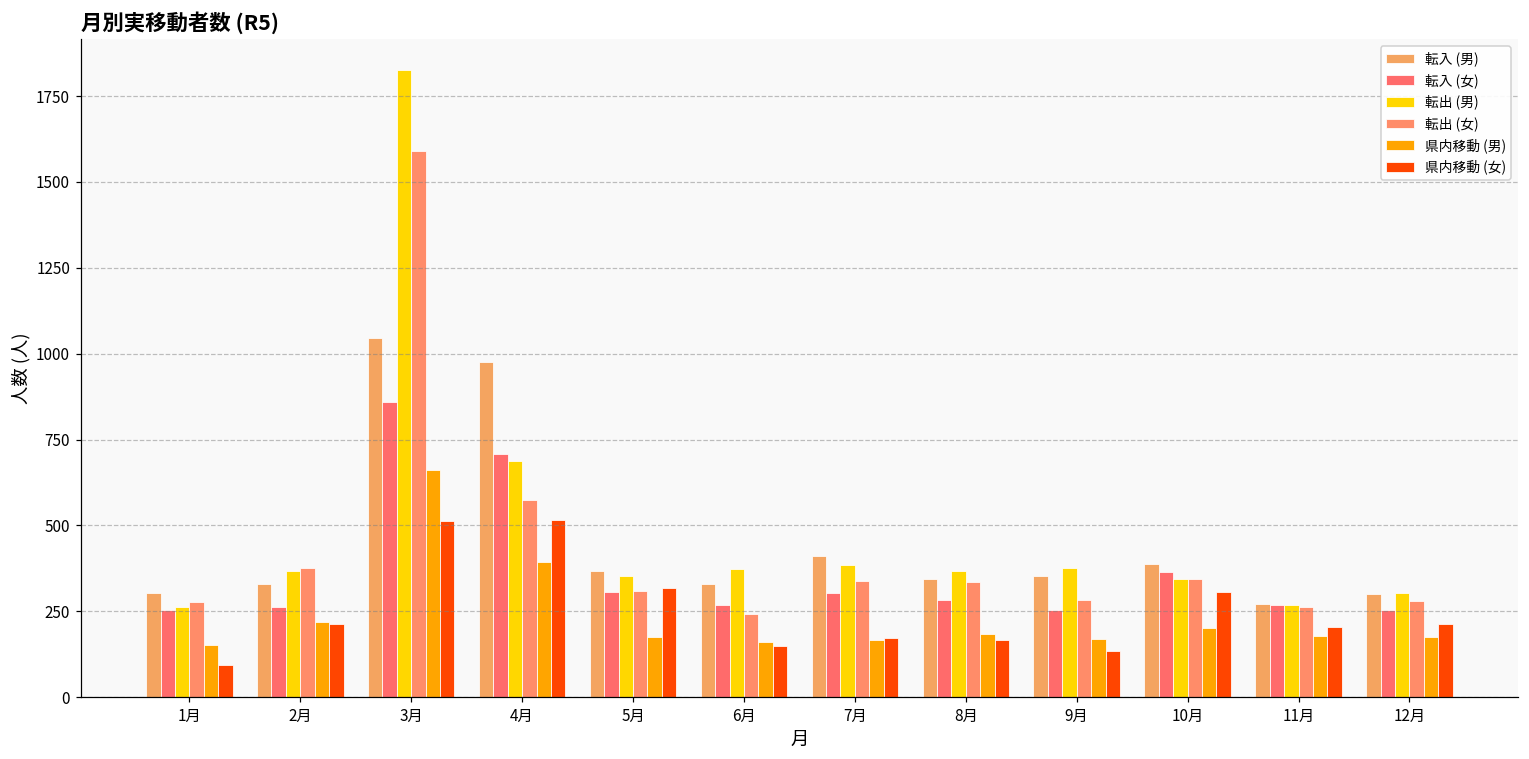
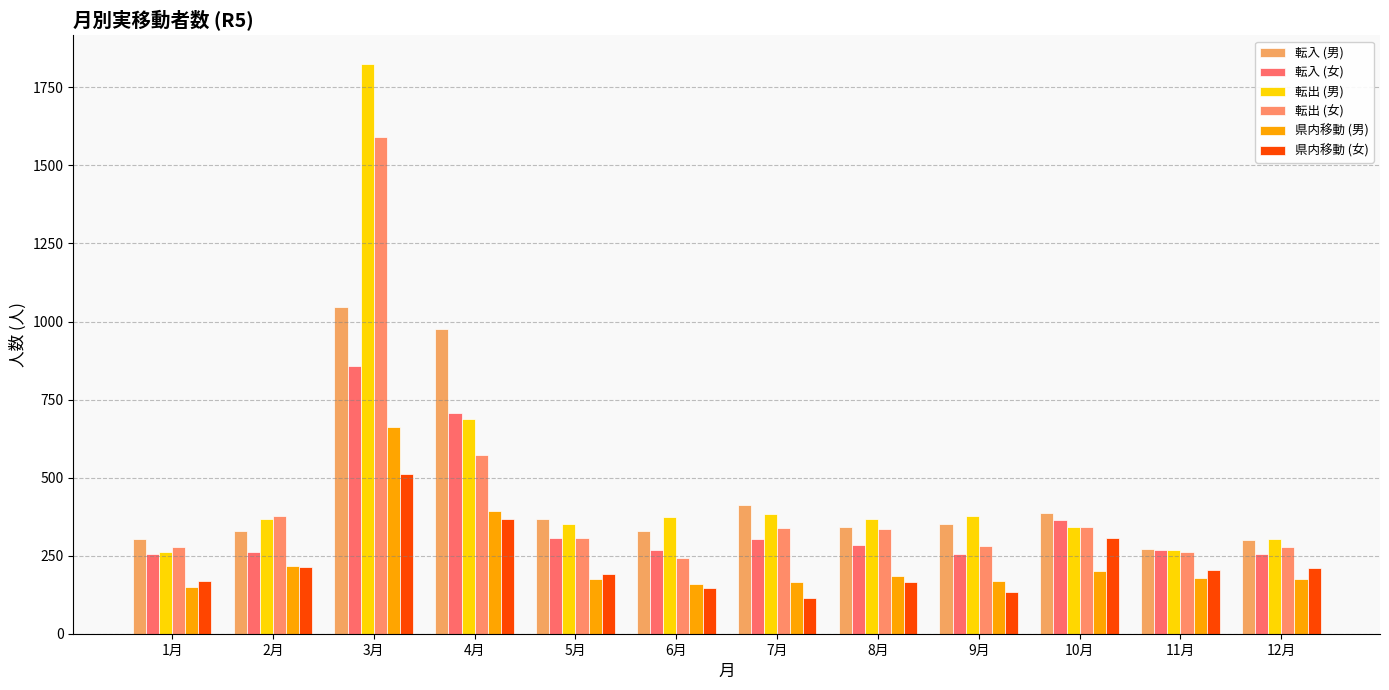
県内移動 (女), 1月: 90 -> 170
県内移動 (女), 4月: 520 -> 370
県内移動 (女), 5月: 320 -> 190
県内移動 (女), 7月: 170 -> 110
